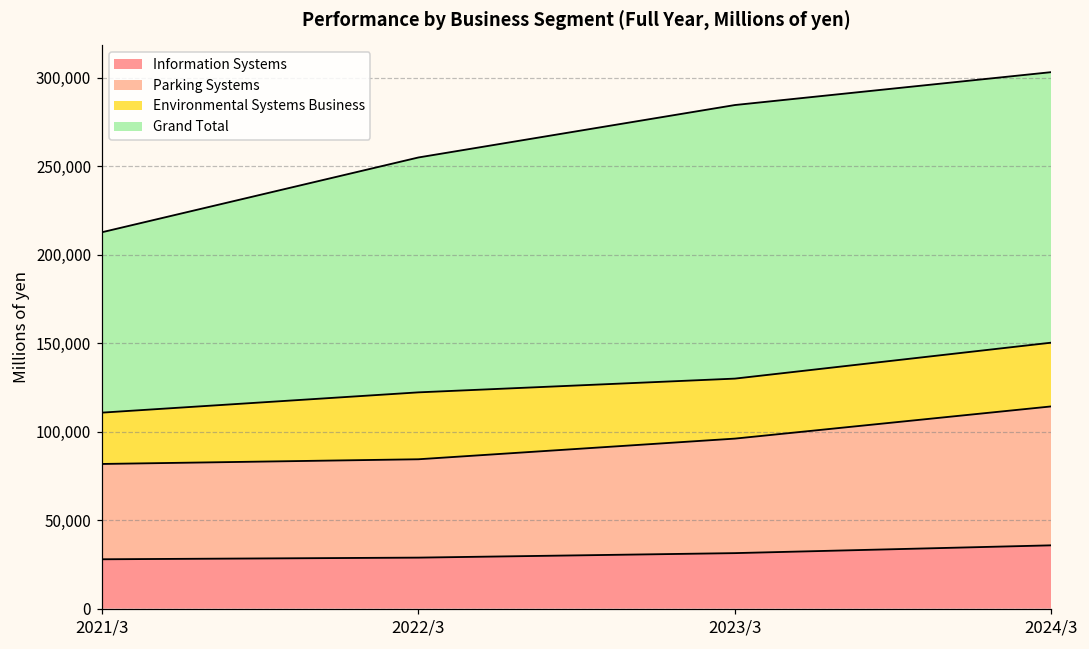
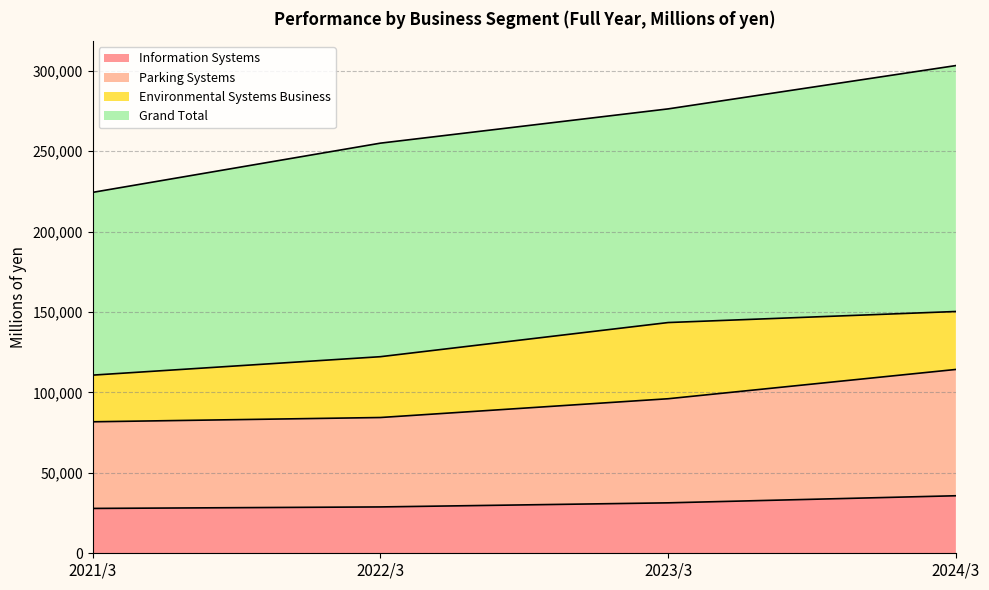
Grand Total, 2021/3: 102,000 -> 114,000
Environmental Systems Business, 2023/3: 34,000 -> 47,000
Grand Total, 2023/3: 155,000 -> 133,000
